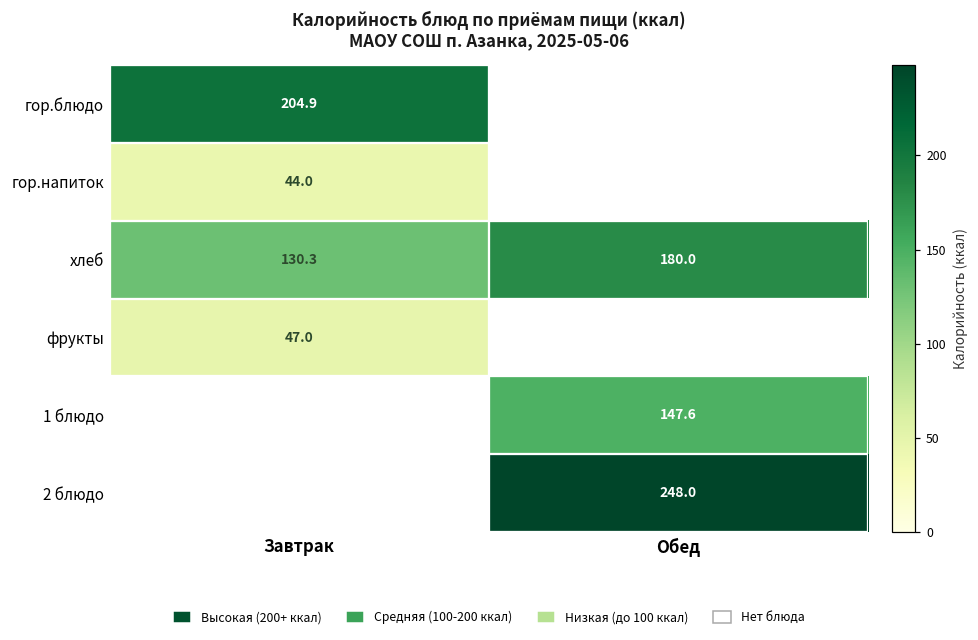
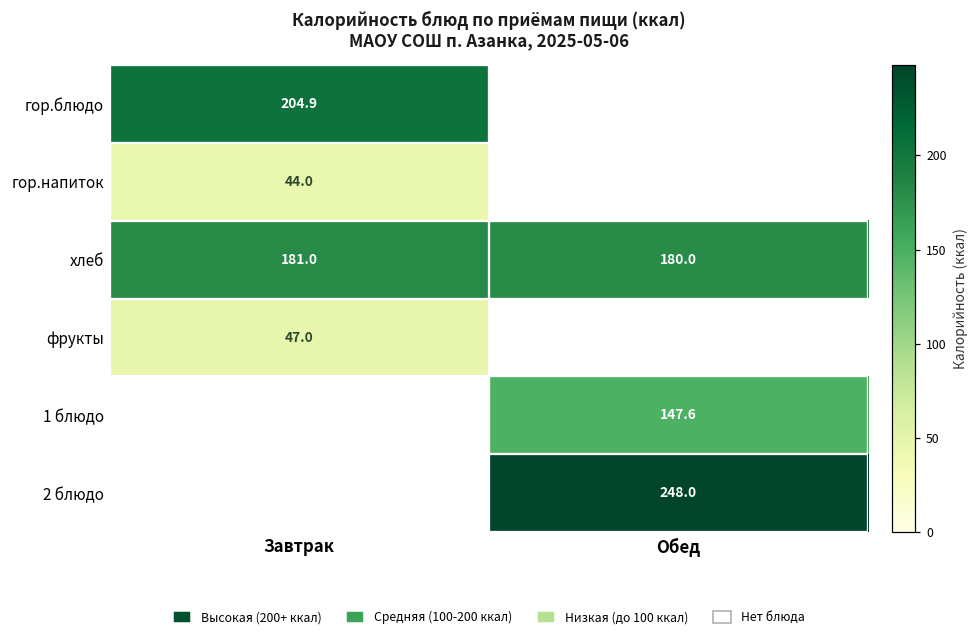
хлеб, Завтрак: 130.3 -> 181.0
